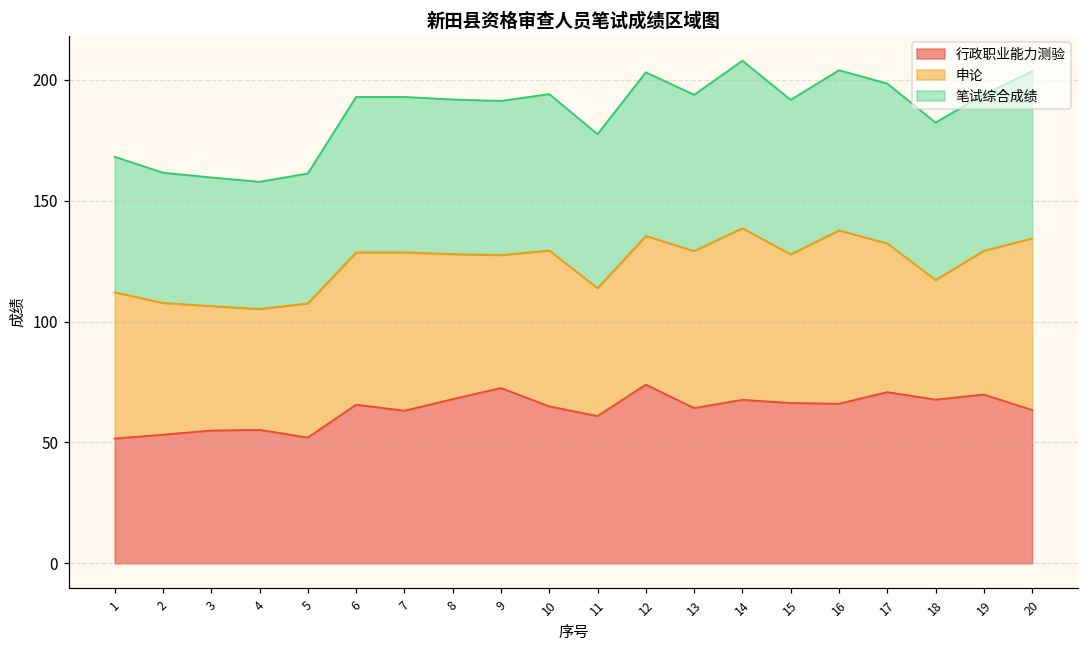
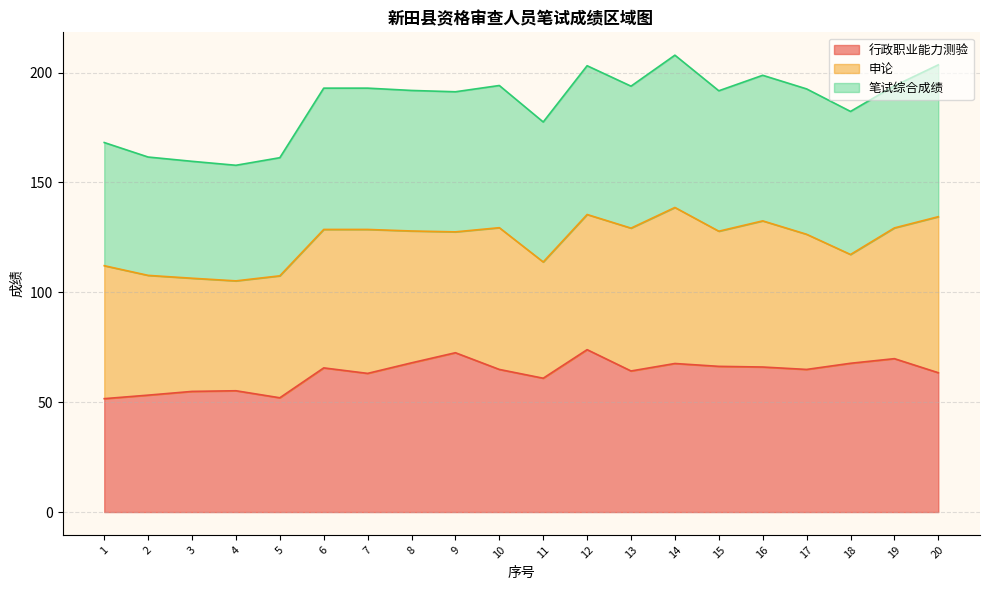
申论, 16: 72 -> 67
行政职业能力测验, 17: 71 -> 65
